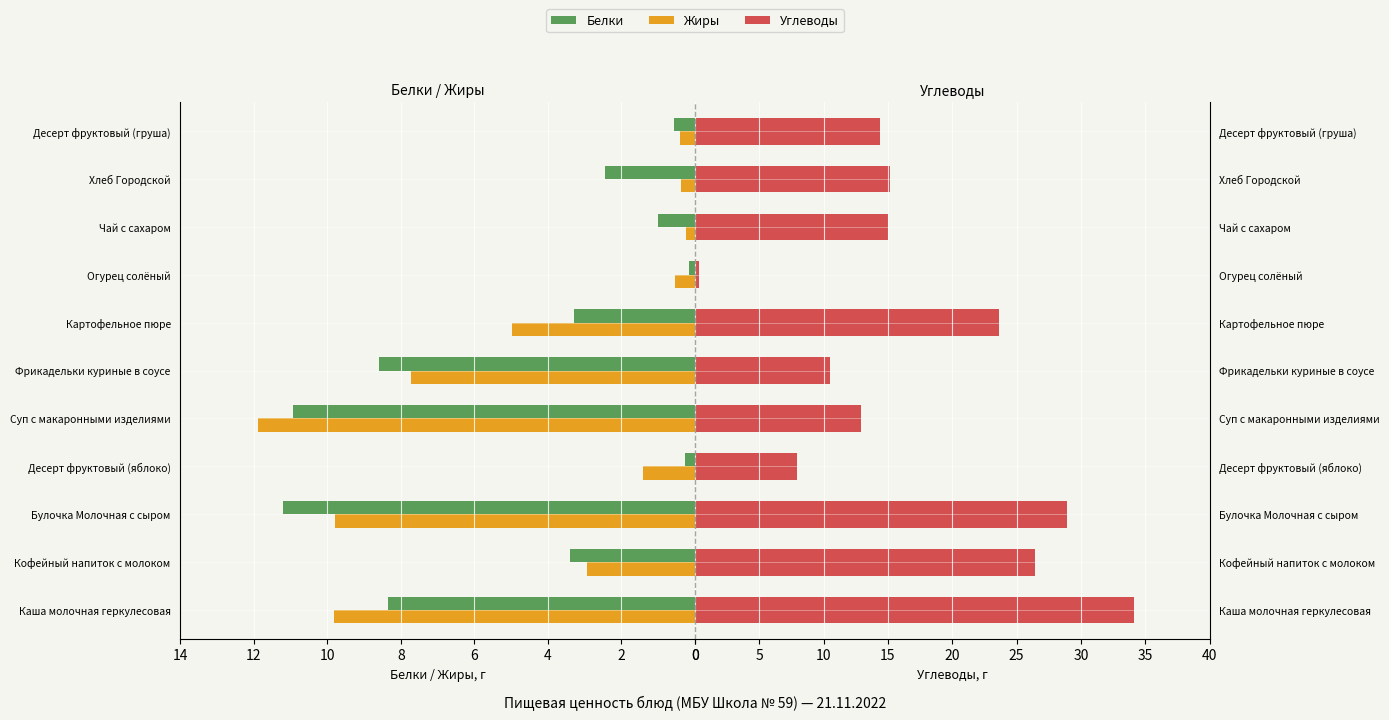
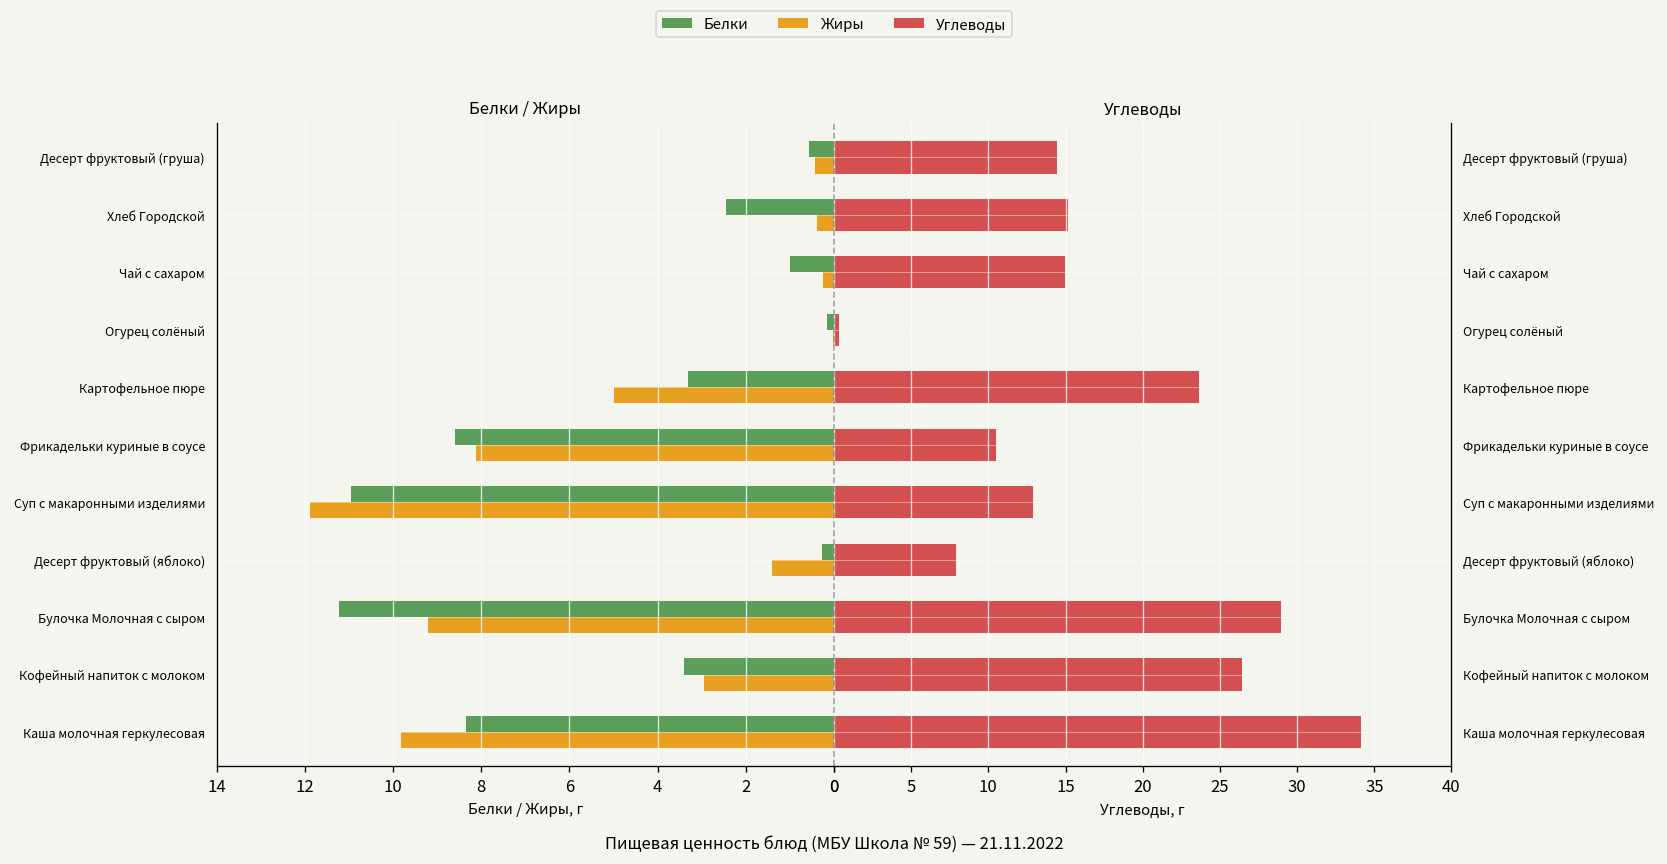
Белки / Жиры, Жиры, Огурец солёный: 0.6 -> 0.0
Белки / Жиры, Жиры, Фрикадельки куриные в соусе: 7.7 -> 8.1
Белки / Жиры, Жиры, Булочка Молочная с сыром: 9.8 -> 9.2
